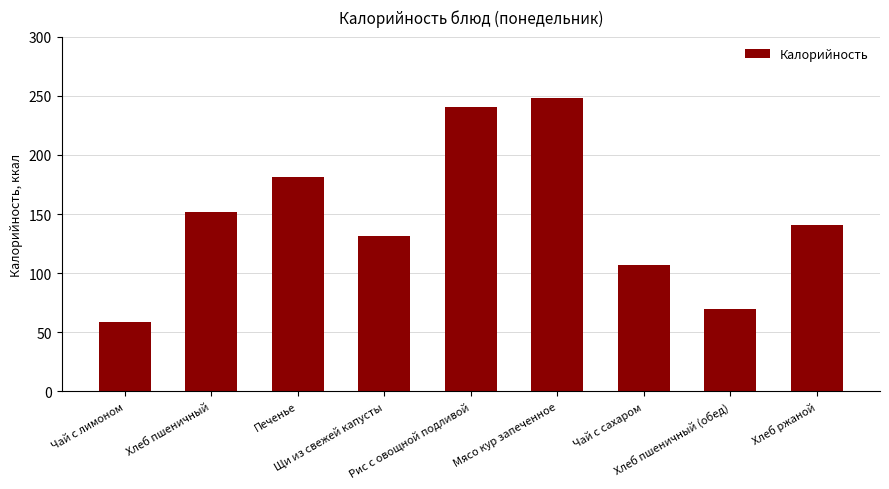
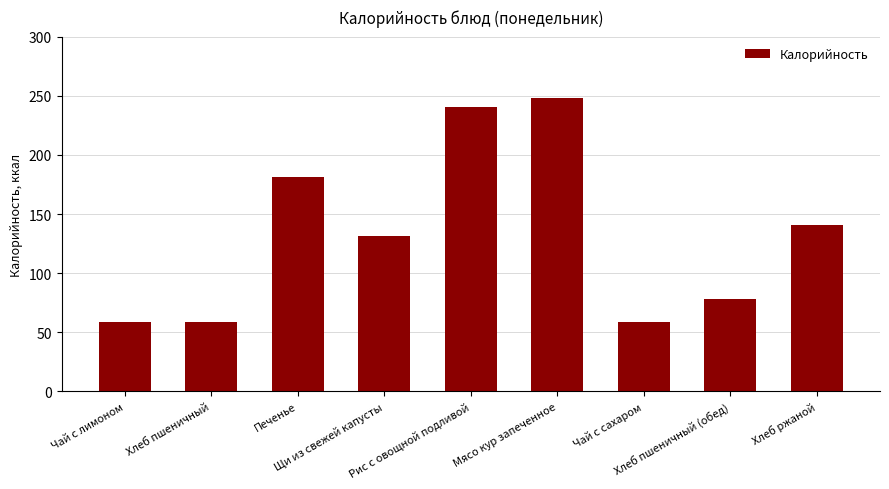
Хлеб пшеничный: 152 -> 58
Чай с сахаром: 107 -> 59
Хлеб пшеничный (обед): 70 -> 78
